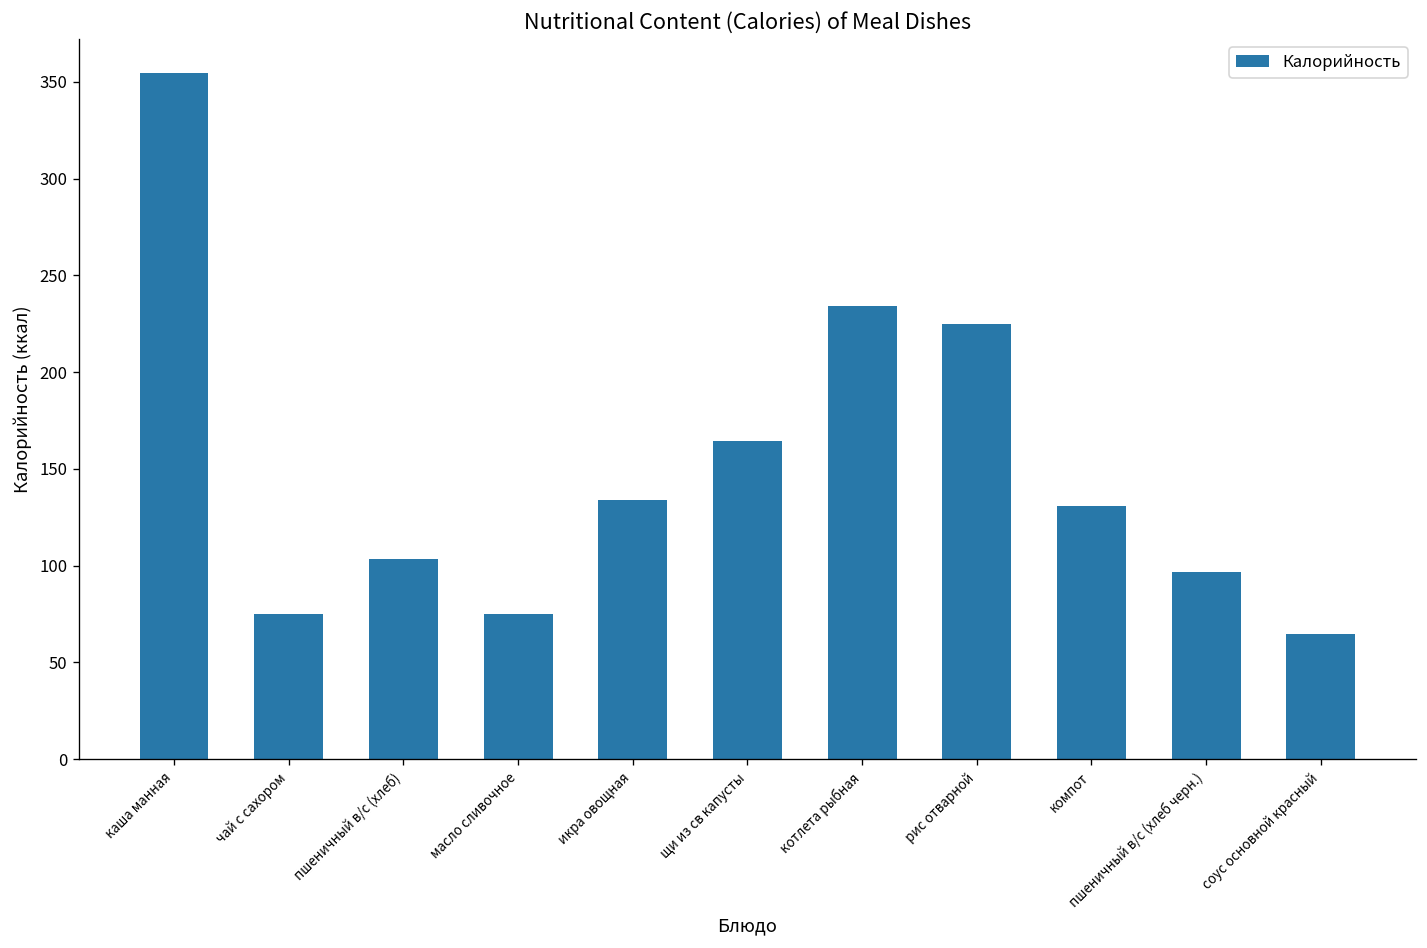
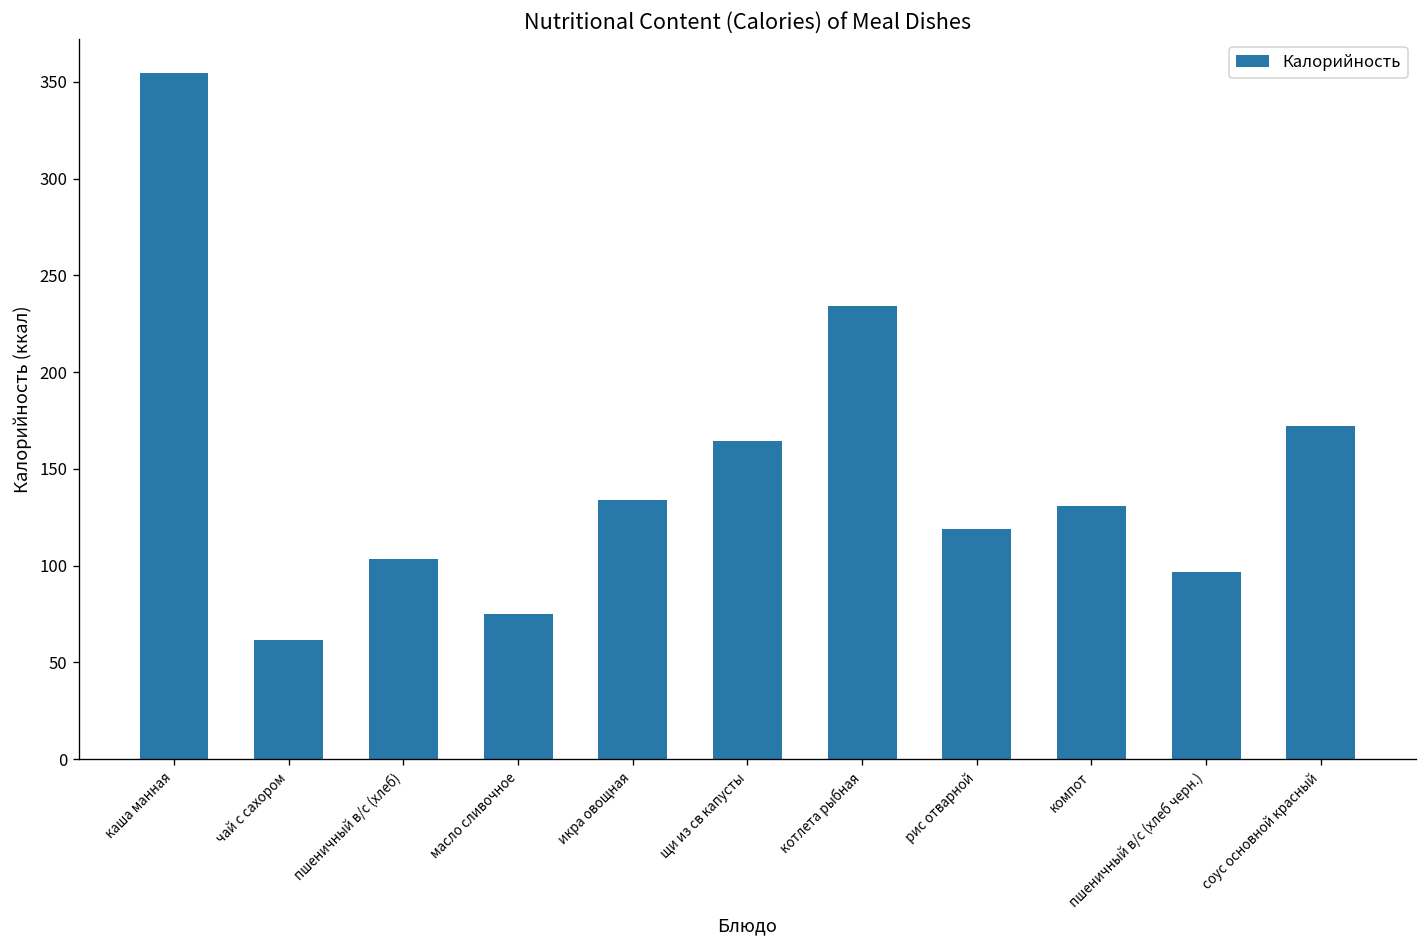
чай с сахором: 75 -> 61
рис отварной: 225 -> 119
соус основной красный: 65 -> 172
